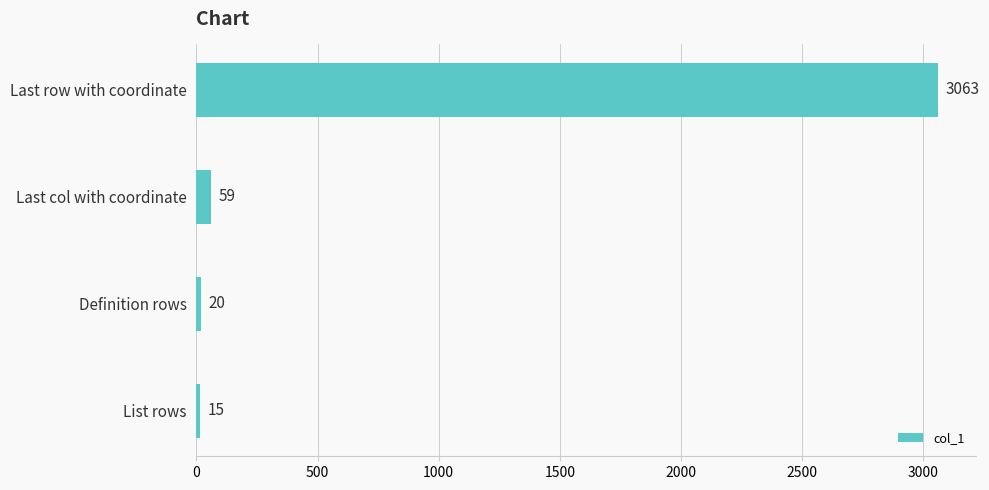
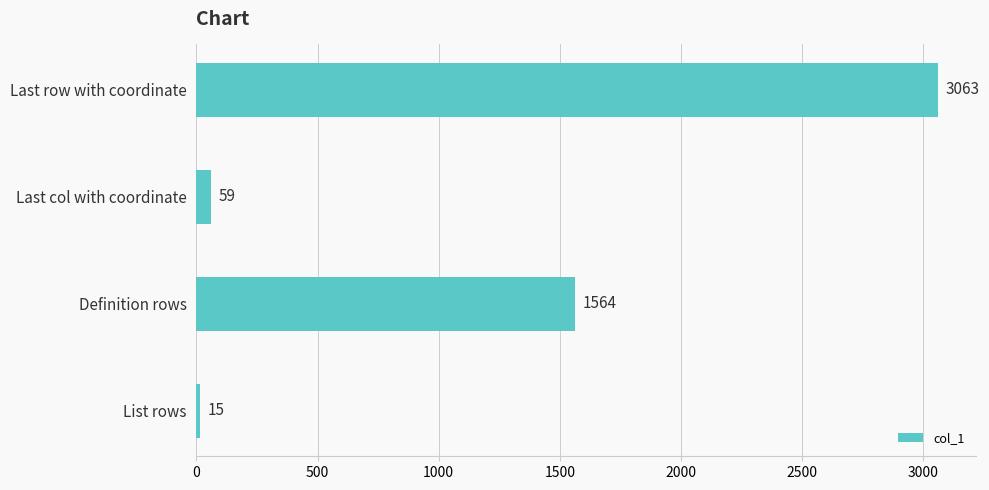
Definition rows: 20 -> 1564
